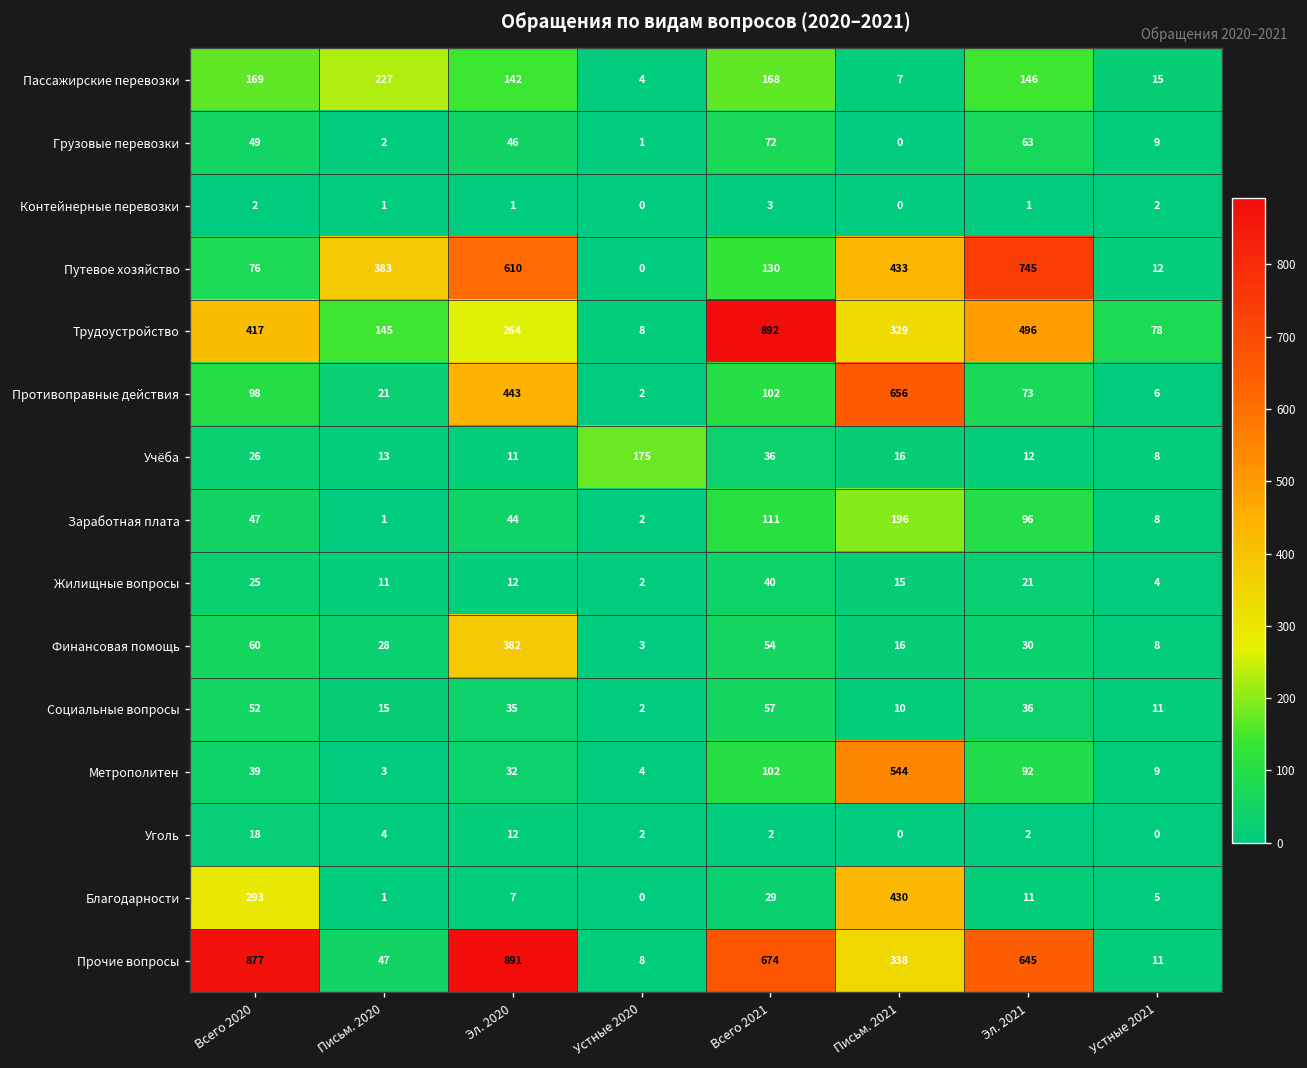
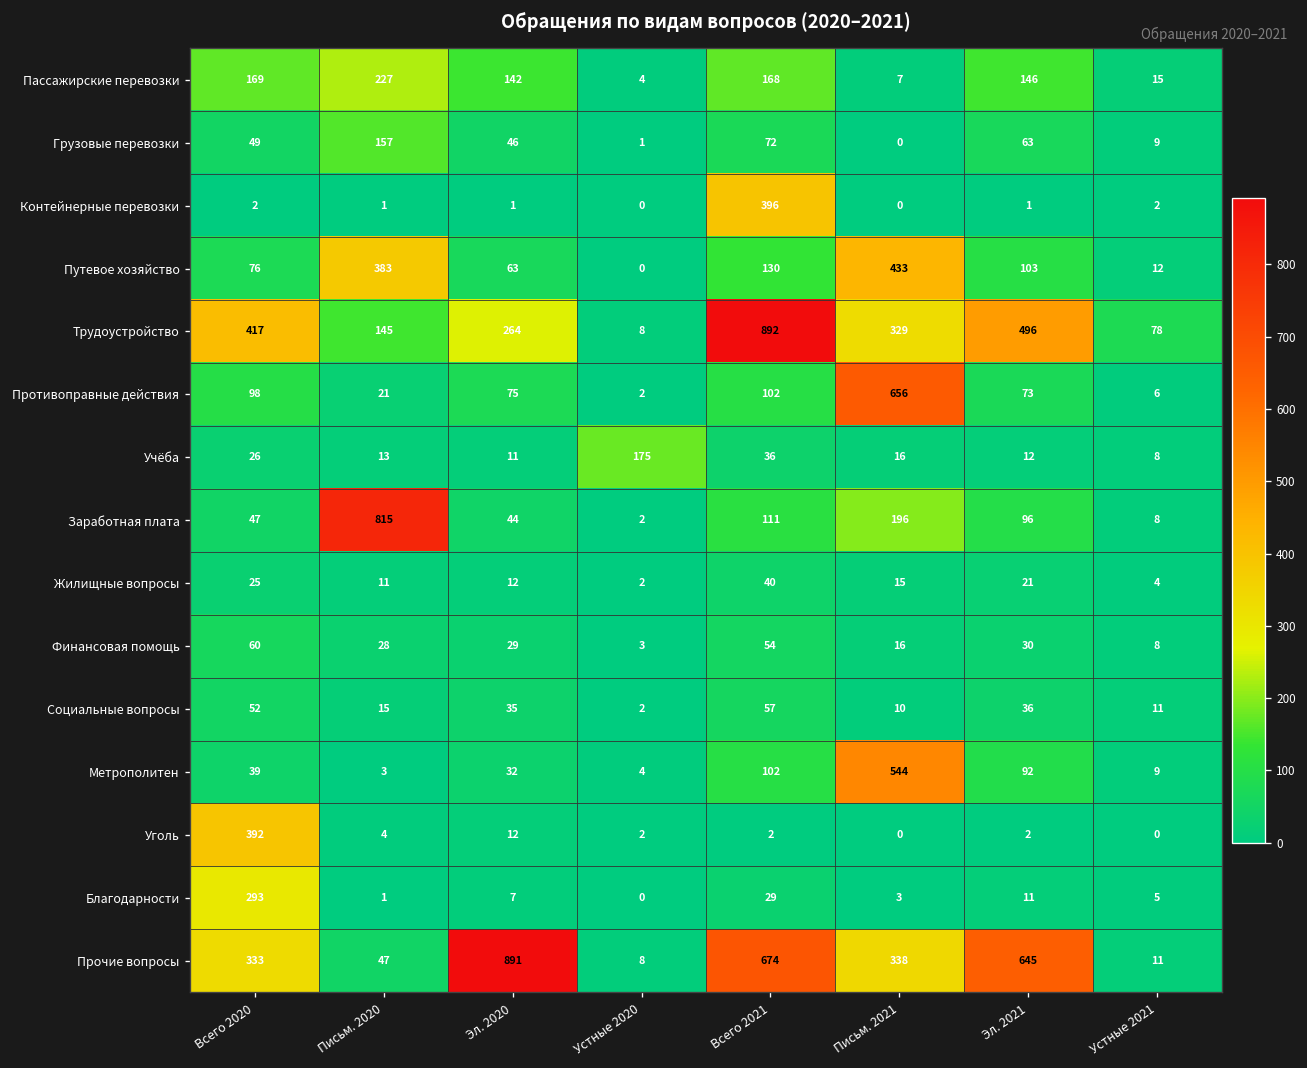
Грузовые перевозки, Письм. 2020: 2 -> 157
Контейнерные перевозки, Всего 2021: 3 -> 396
Путевое хозяйство, Эл. 2020: 610 -> 63
Путевое хозяйство, Эл. 2021: 745 -> 103
Противоправные действия, Эл. 2020: 443 -> 75
Заработная плата, Письм. 2020: 1 -> 815
Финансовая помощь, Эл. 2020: 382 -> 29
Уголь, Всего 2020: 18 -> 392
Благодарности, Письм. 2021: 430 -> 3
Прочие вопросы, Всего 2020: 877 -> 333
